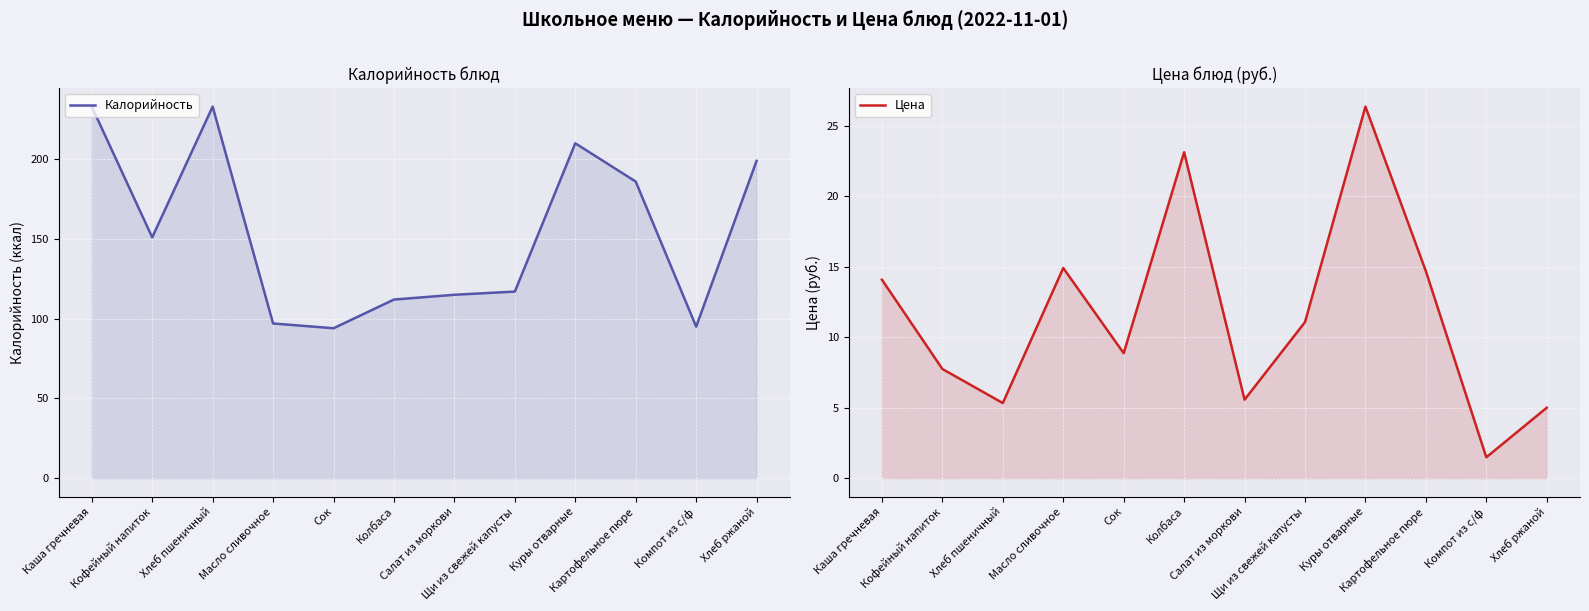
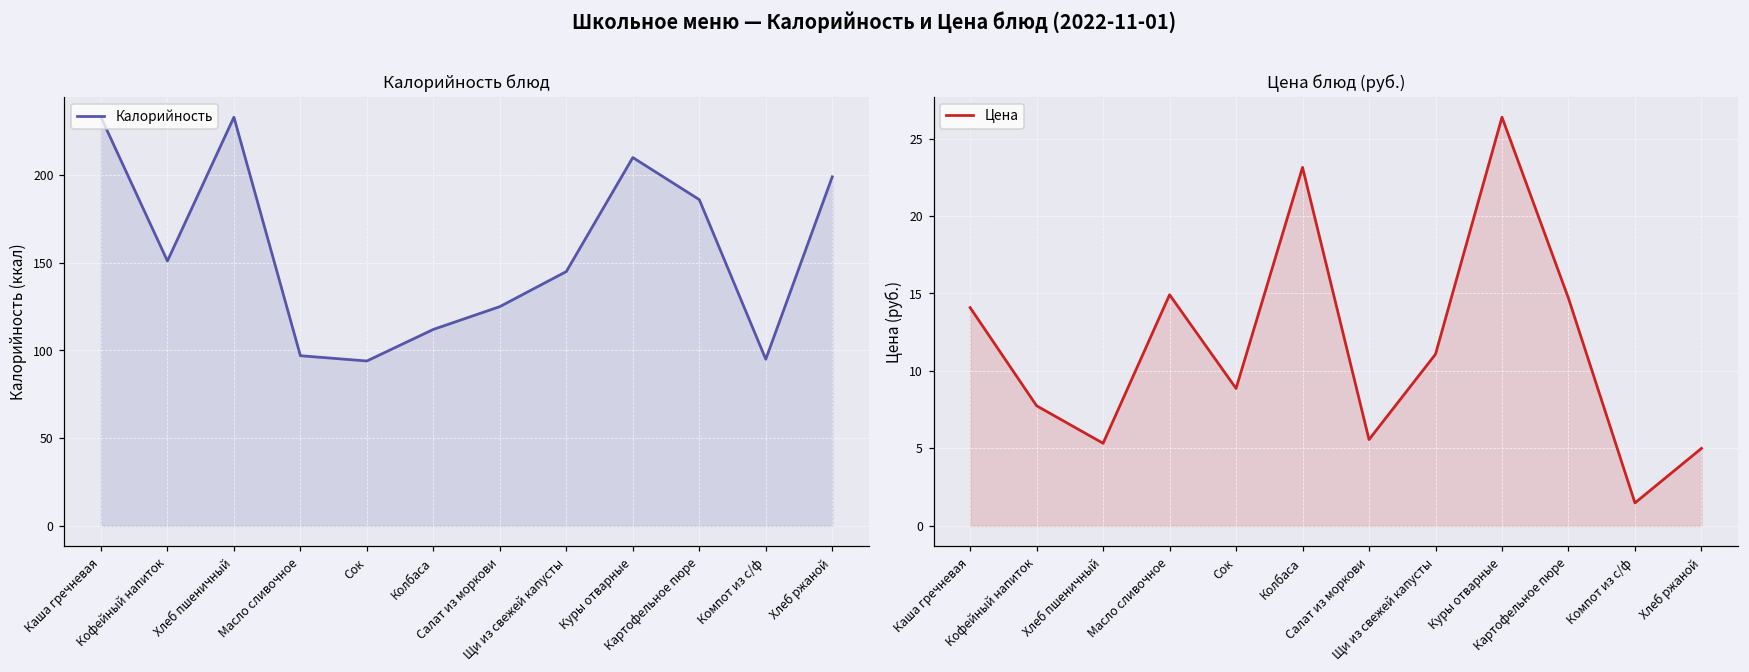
Калорийность блюд, Салат из моркови: 115 -> 125
Калорийность блюд, Щи из свежей капусты: 117 -> 145
